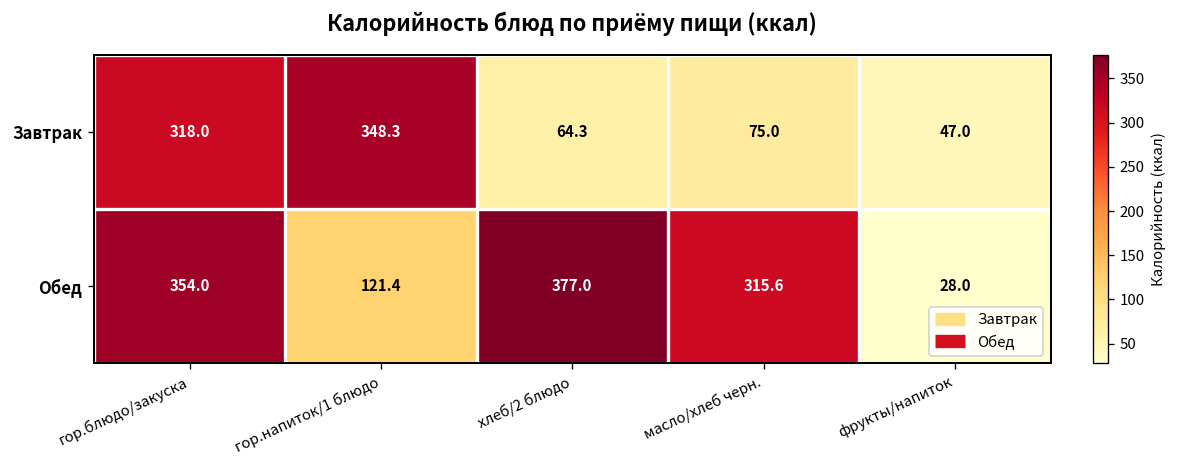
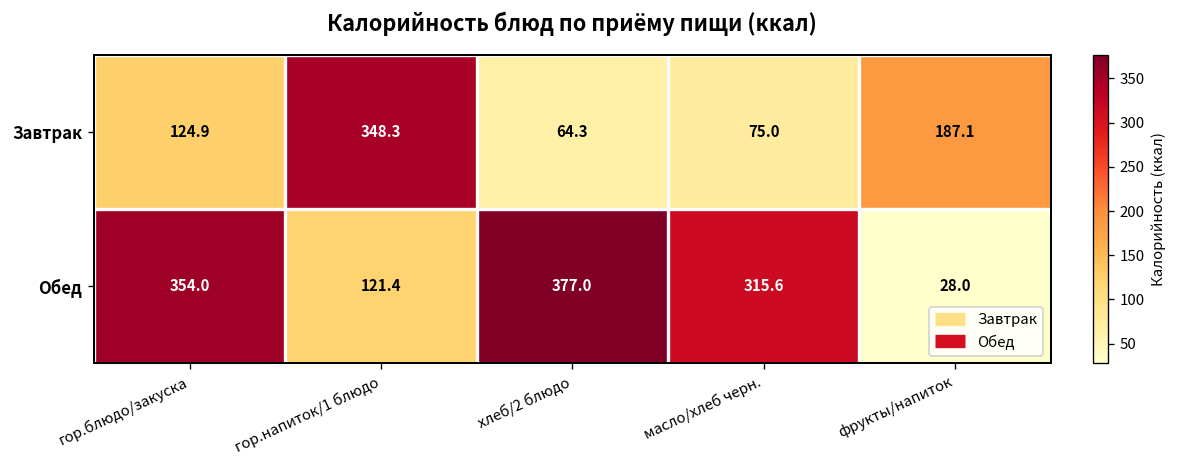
Завтрак, гор.блюдо/закуска: 318.0 -> 124.9
Завтрак, фрукты/напиток: 47.0 -> 187.1
